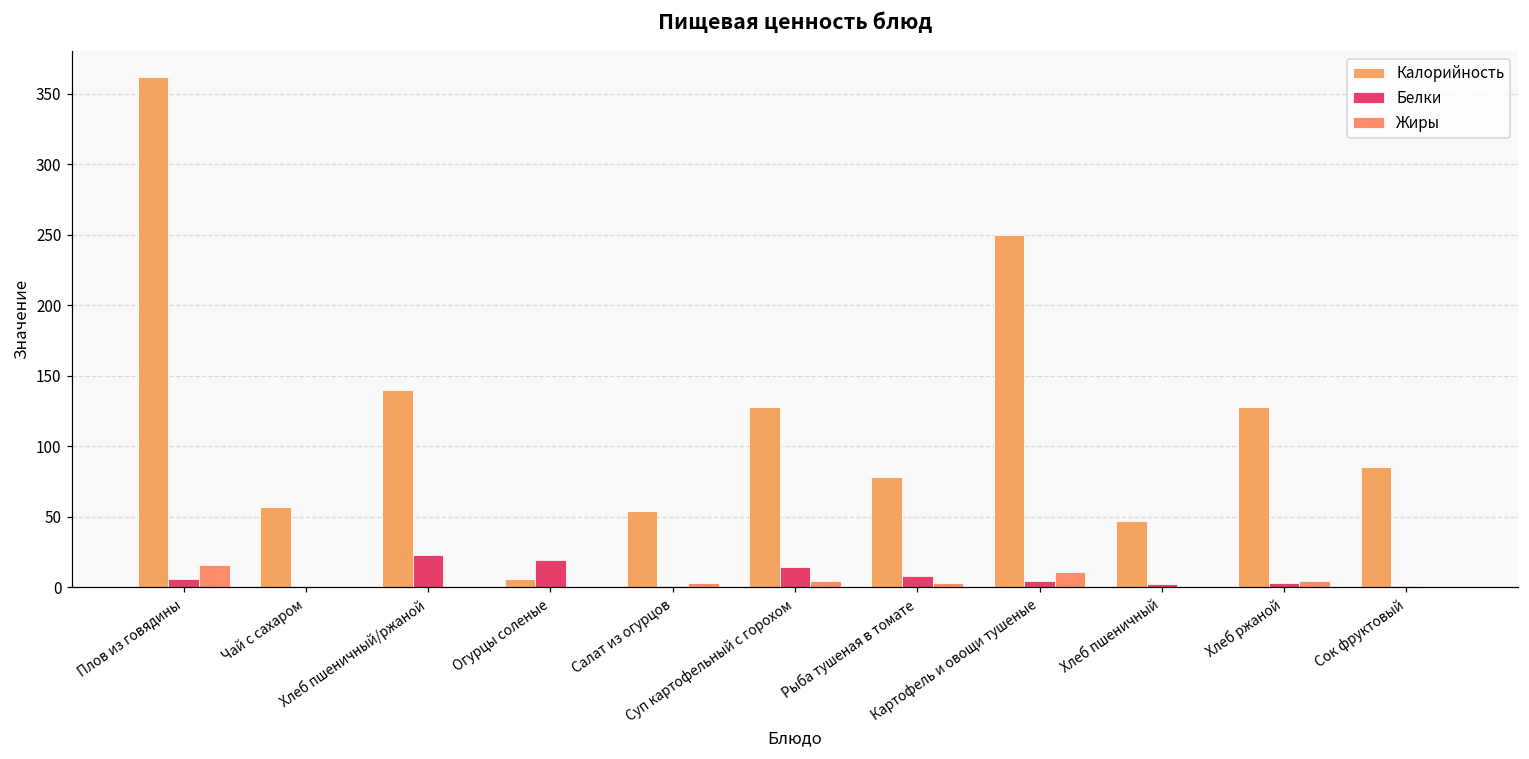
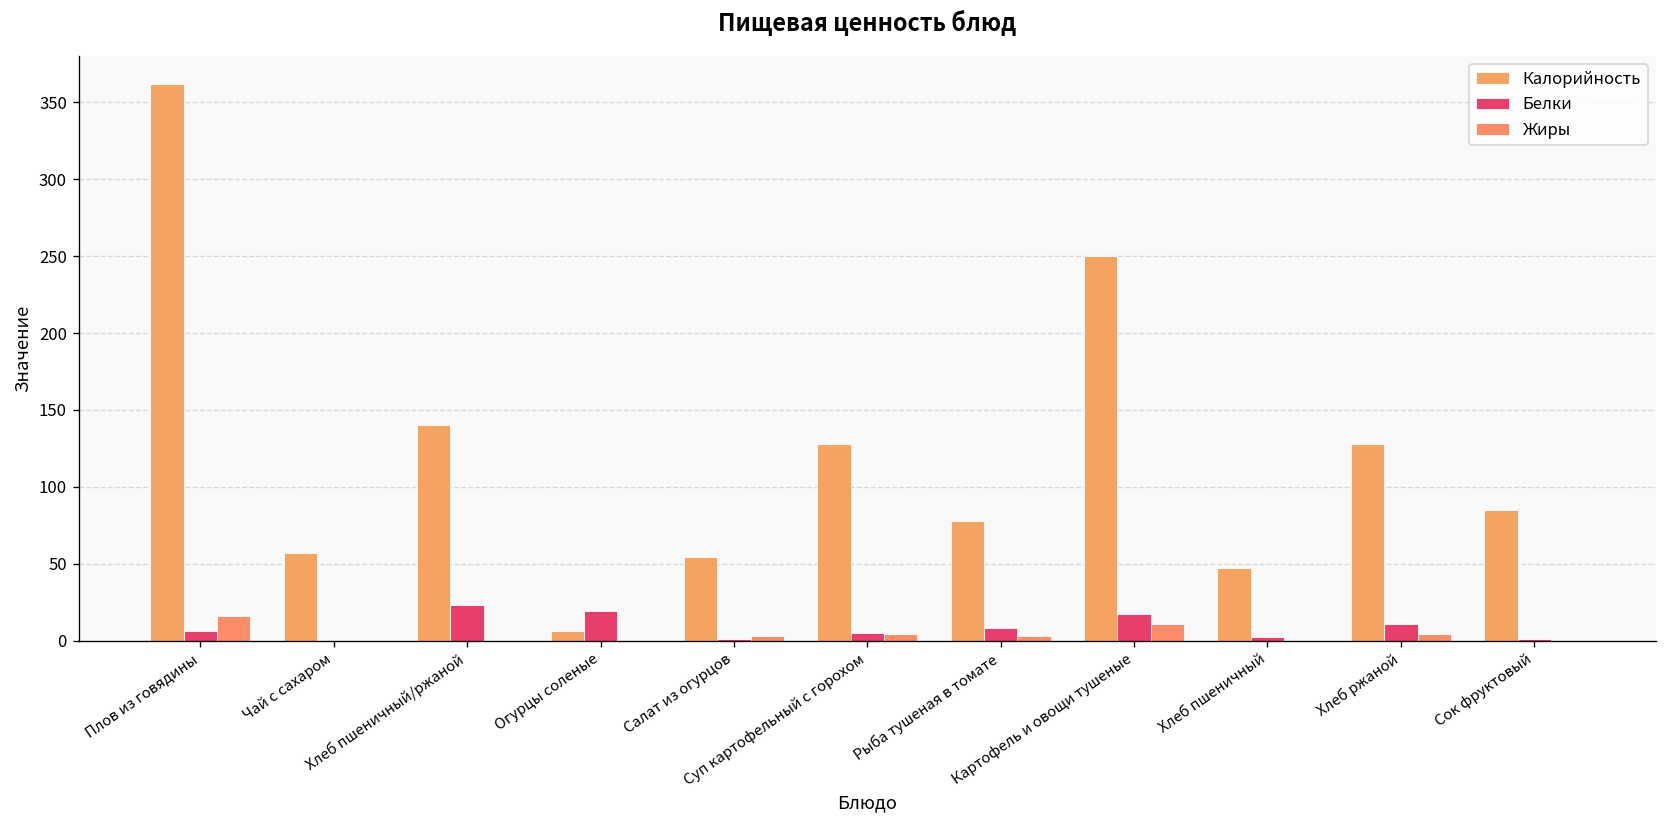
Белки, Суп картофельный с горохом: 14 -> 5
Белки, Картофель и овощи тушеные: 4 -> 17
Белки, Хлеб ржаной: 3 -> 11
